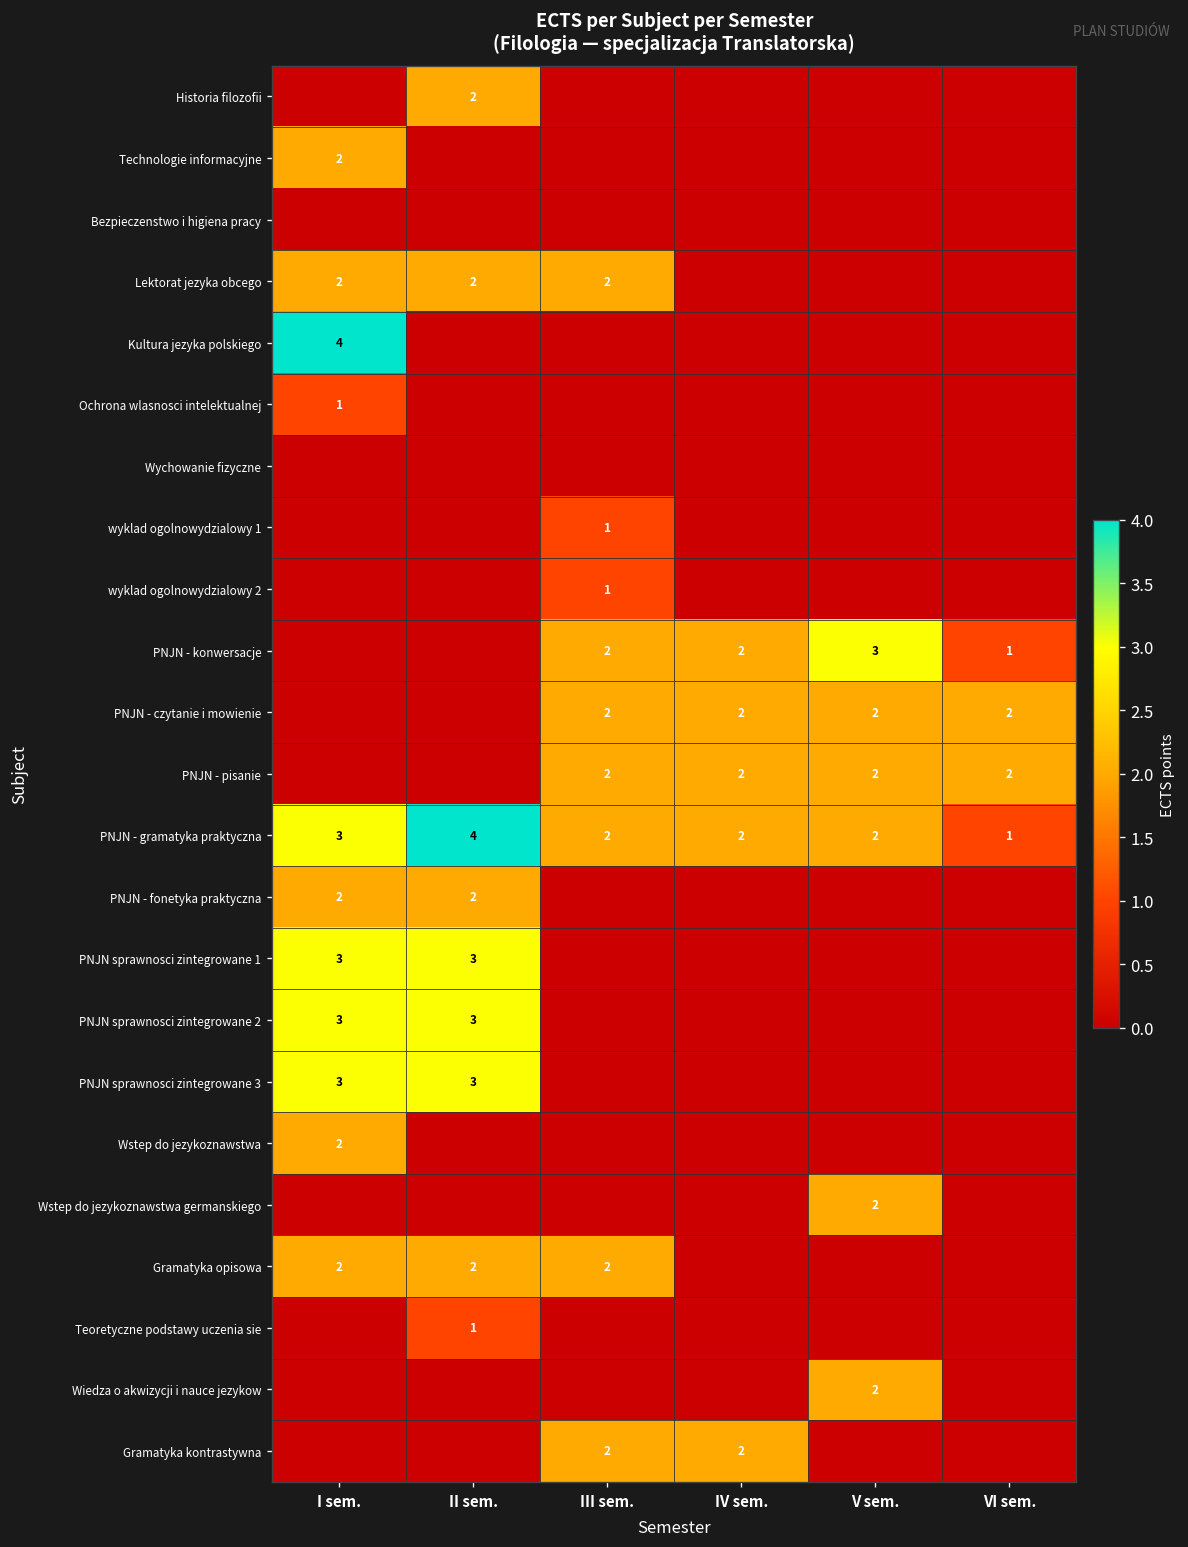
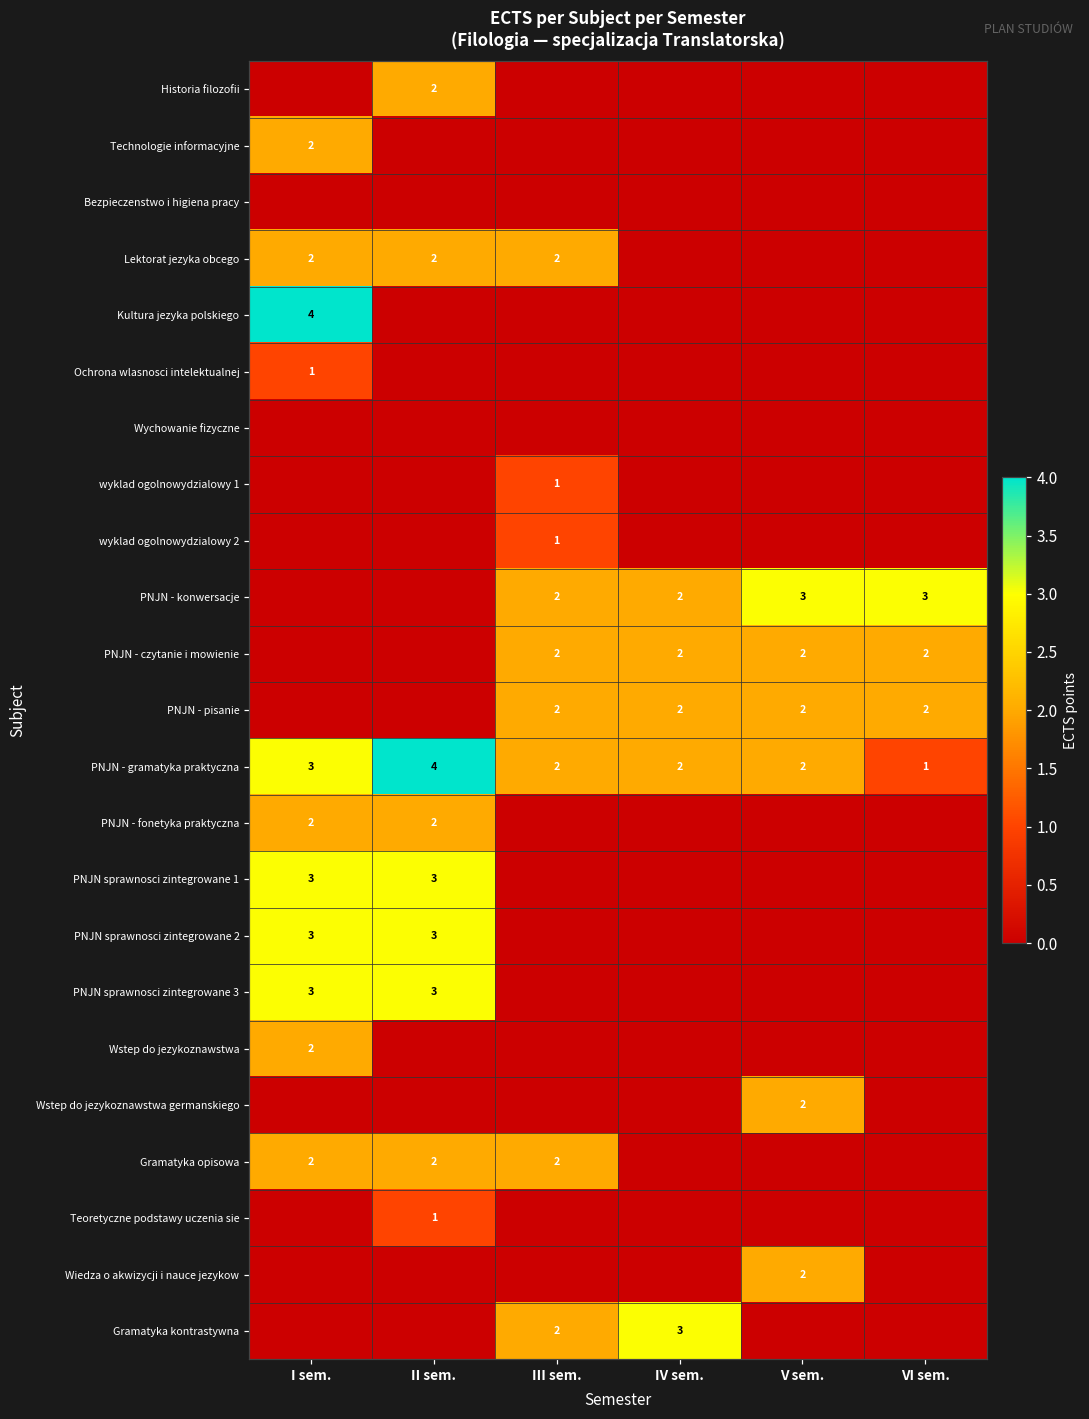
PNJN - konwersacje, VI sem.: 1 -> 3
Gramatyka kontrastywna, IV sem.: 2 -> 3
